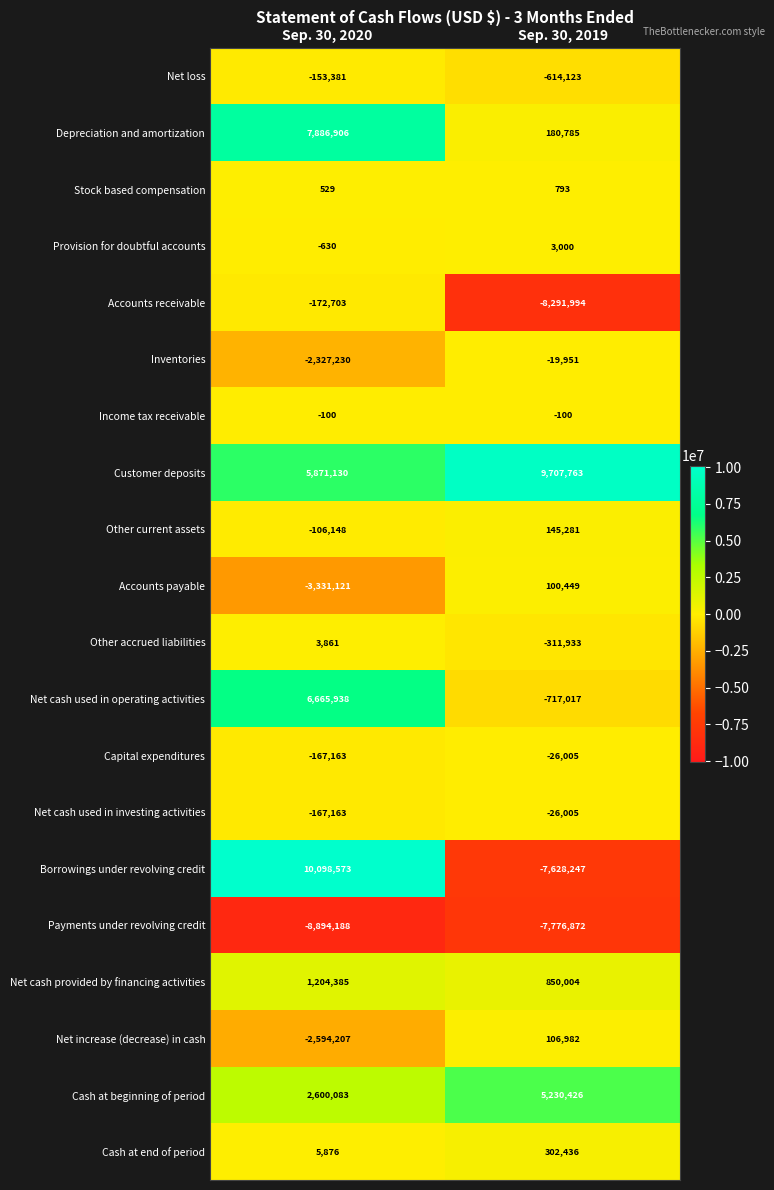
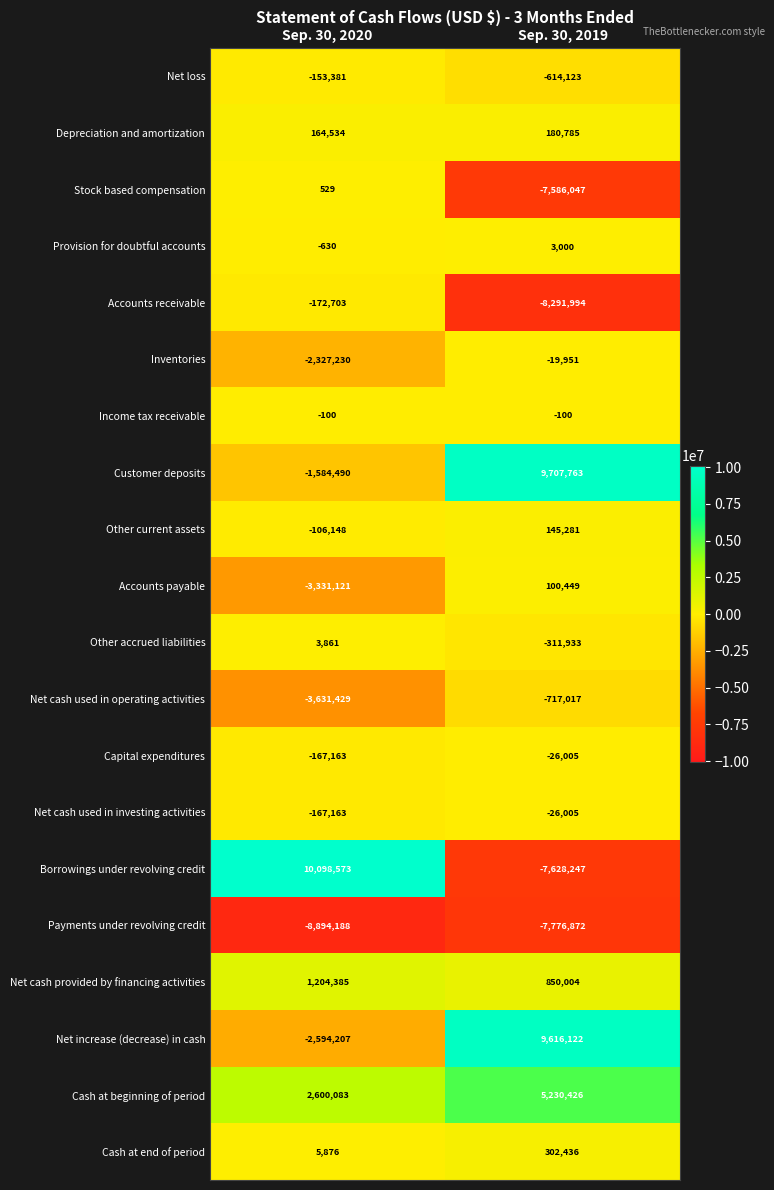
Depreciation and amortization, Sep. 30, 2020: 7,886,906 -> 164,534
Stock based compensation, Sep. 30, 2019: 793 -> -7,586,047
Customer deposits, Sep. 30, 2020: 5,871,130 -> -1,584,490
Net cash used in operating activities, Sep. 30, 2020: 6,665,938 -> -3,631,429
Net increase (decrease) in cash, Sep. 30, 2019: 106,982 -> 9,616,122
